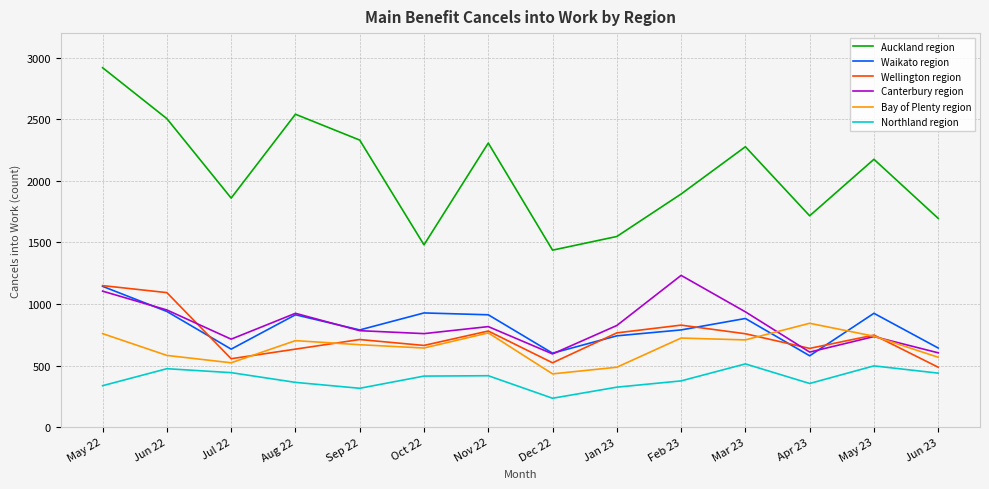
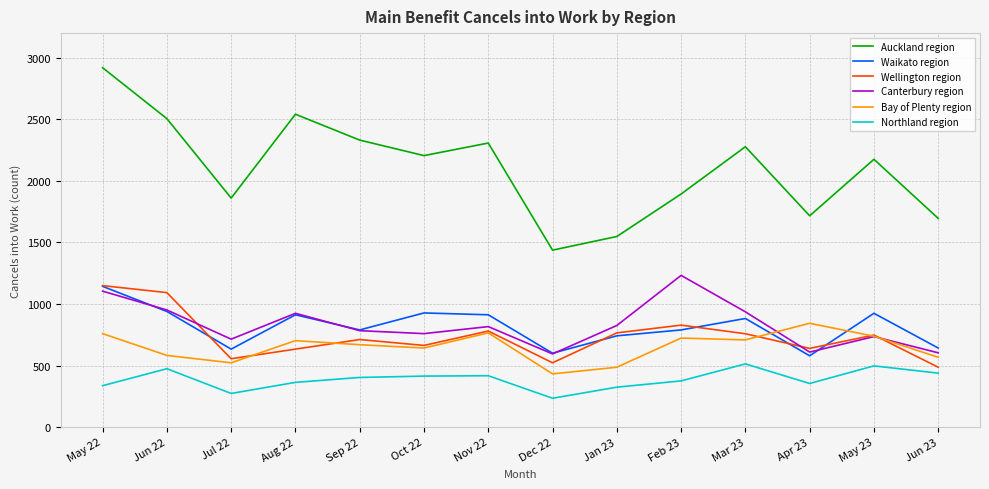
Northland region, Jul 22: 440 -> 270
Northland region, Sep 22: 320 -> 400
Auckland region, Oct 22: 1480 -> 2210
